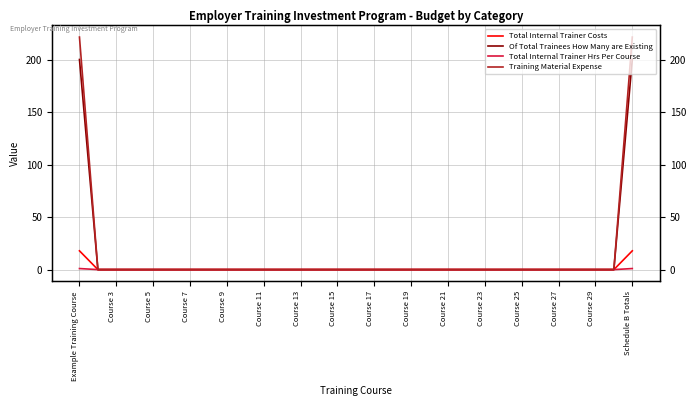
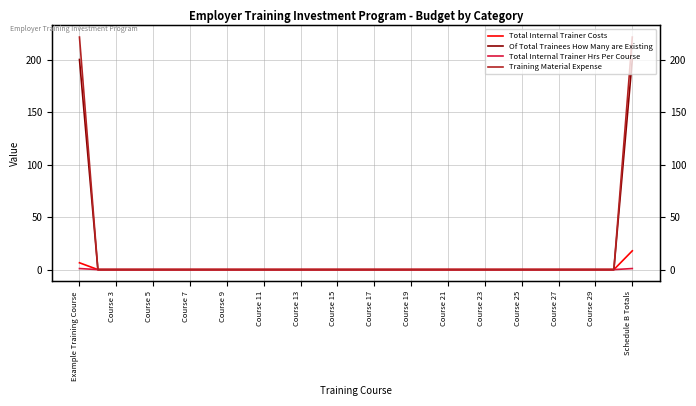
Total Internal Trainer Costs, Example Training Course: 18 -> 6
